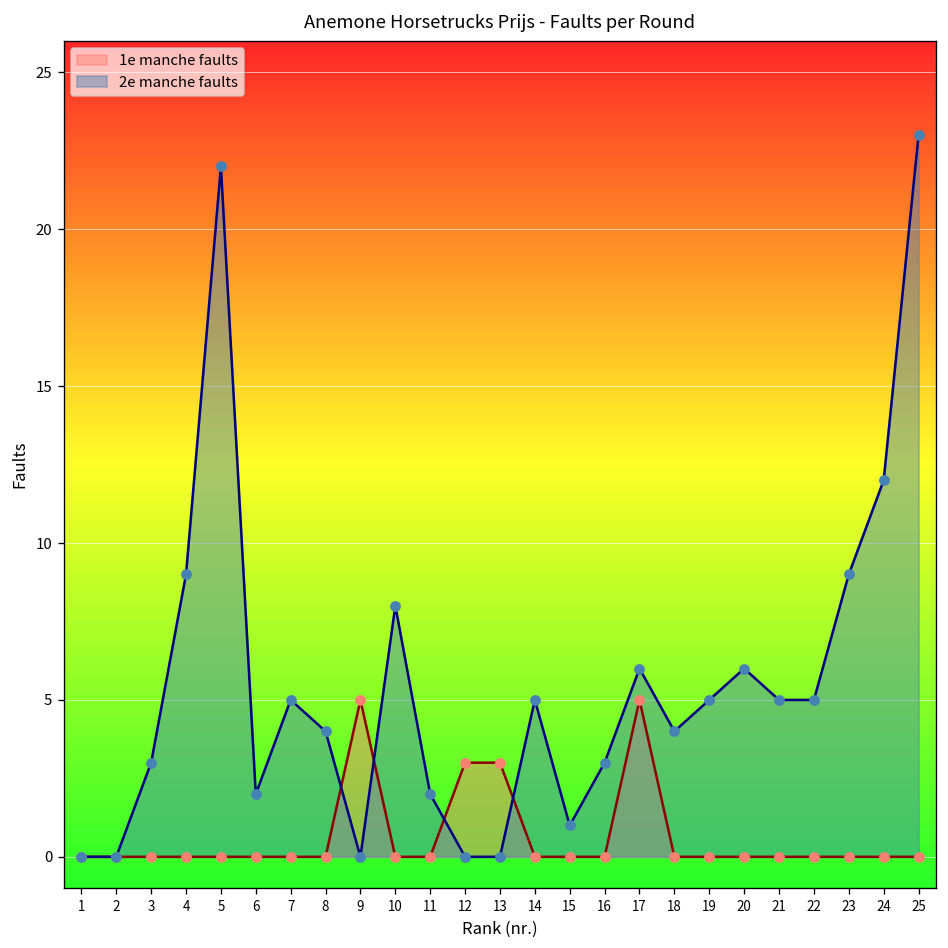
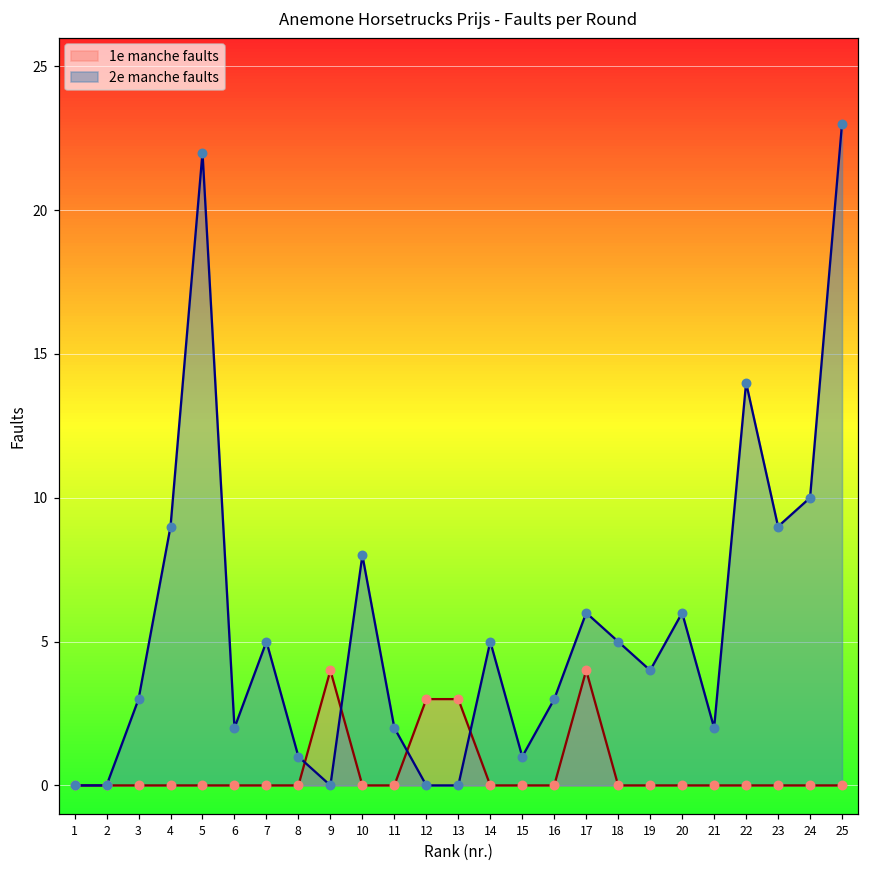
2e manche faults, 8: 4 -> 1
1e manche faults, 9: 5 -> 4
1e manche faults, 17: 5 -> 4
2e manche faults, 18: 4 -> 5
2e manche faults, 19: 5 -> 4
2e manche faults, 21: 5 -> 2
2e manche faults, 22: 5 -> 14
2e manche faults, 24: 12 -> 10
